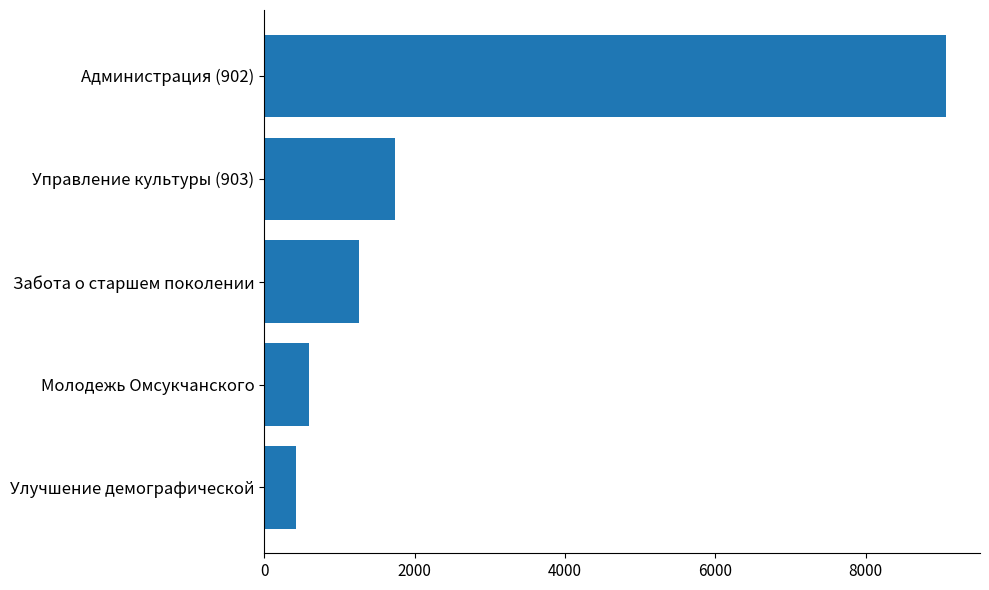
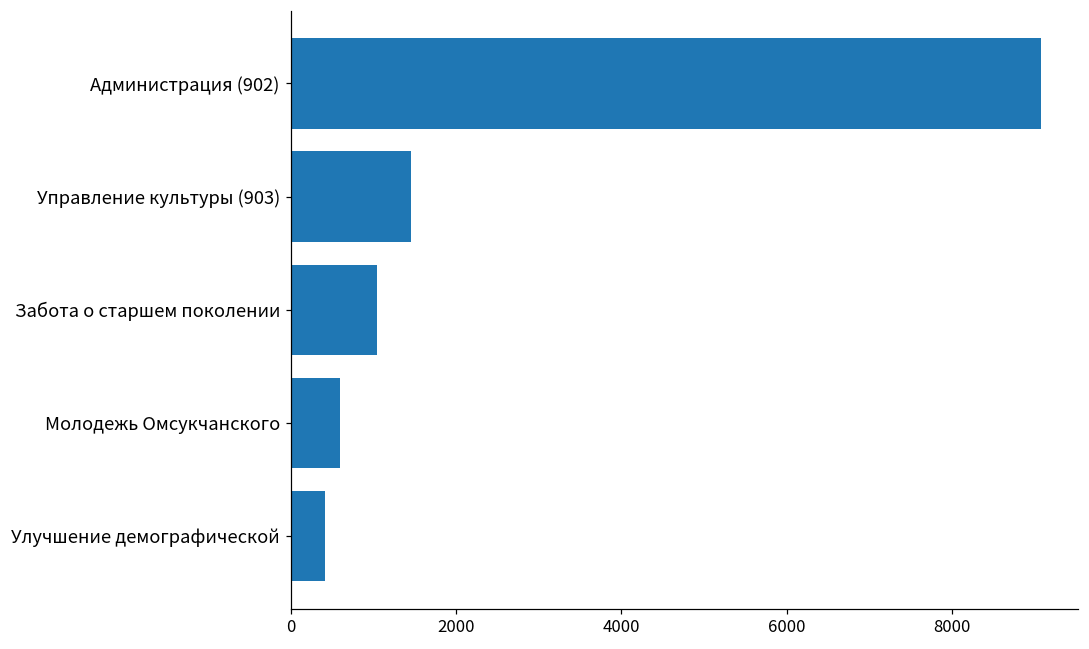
Управление культуры (903): 1700 -> 1500
Забота о старшем поколении: 1300 -> 1000
